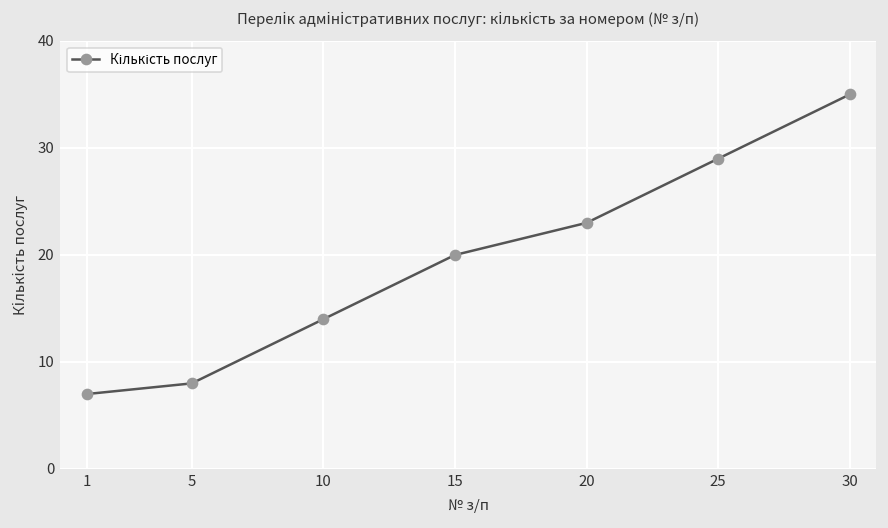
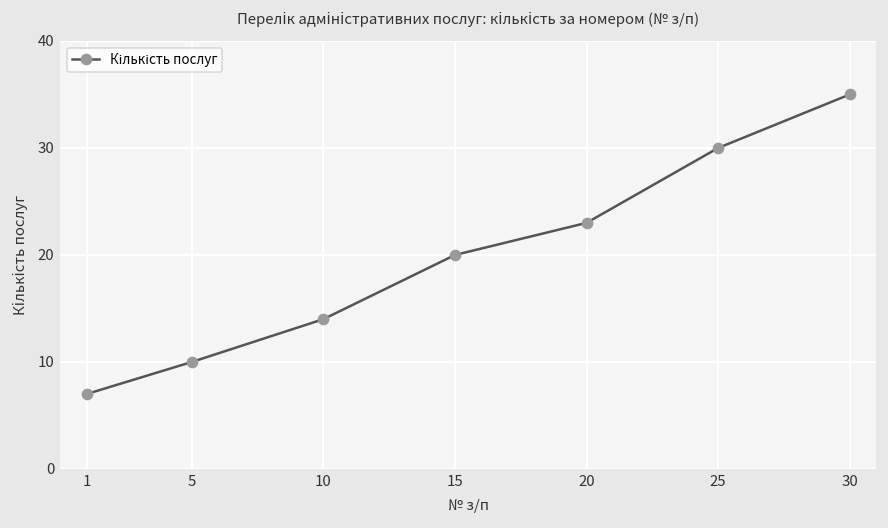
5: 8 -> 10
25: 29 -> 30
